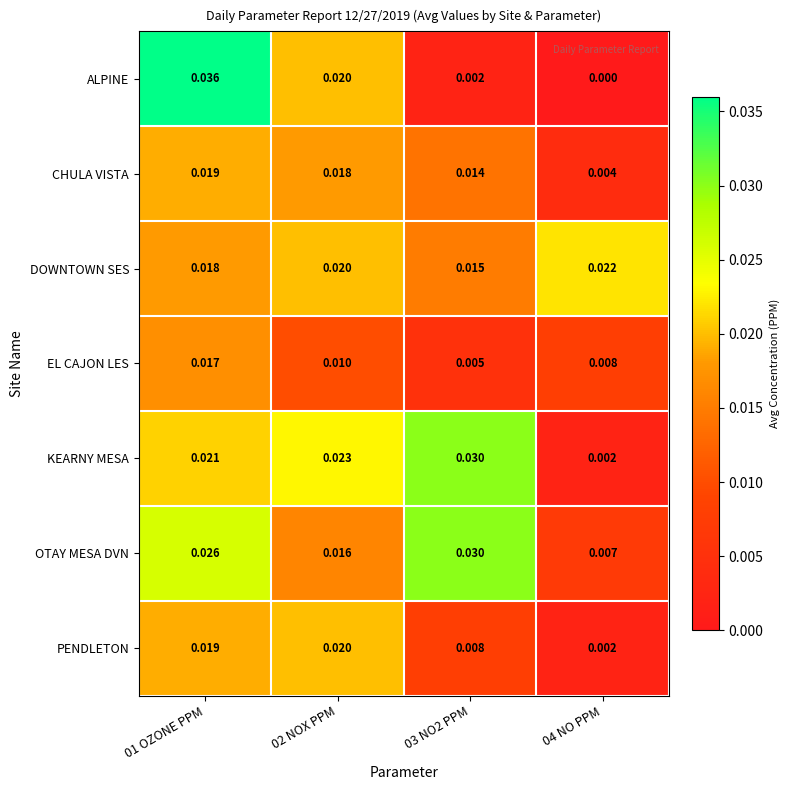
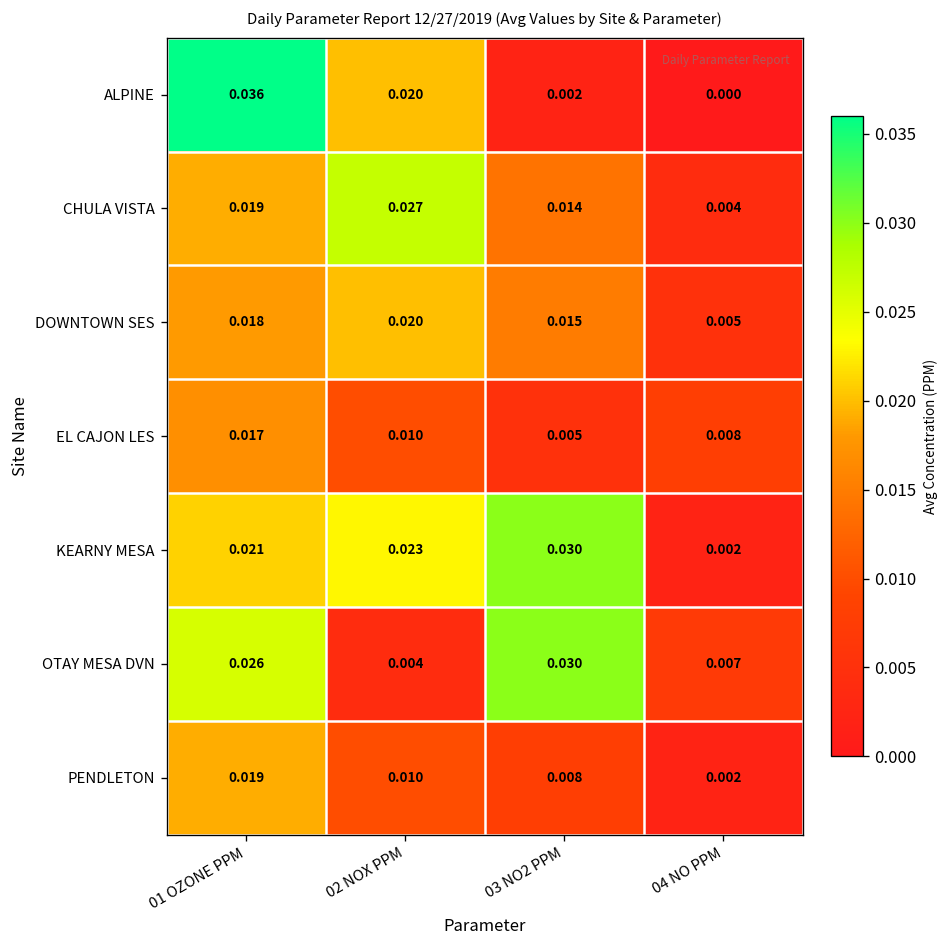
CHULA VISTA, 02 NOX PPM: 0.018 -> 0.027
DOWNTOWN SES, 04 NO PPM: 0.022 -> 0.005
OTAY MESA DVN, 02 NOX PPM: 0.016 -> 0.004
PENDLETON, 02 NOX PPM: 0.020 -> 0.010
